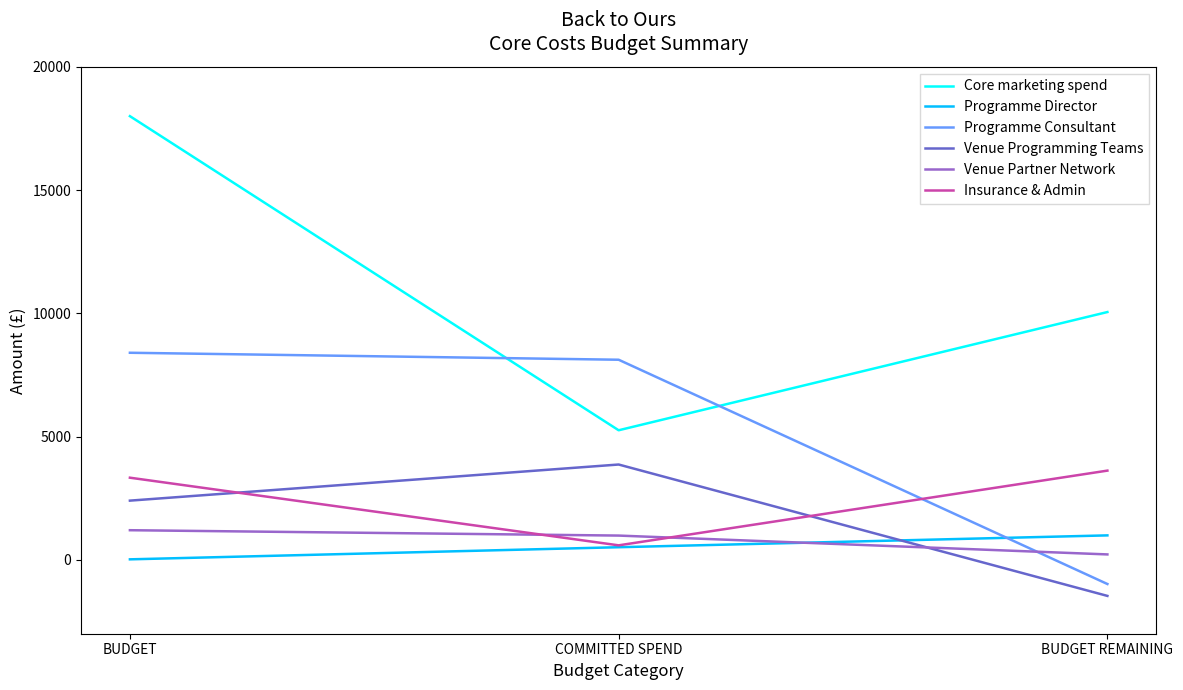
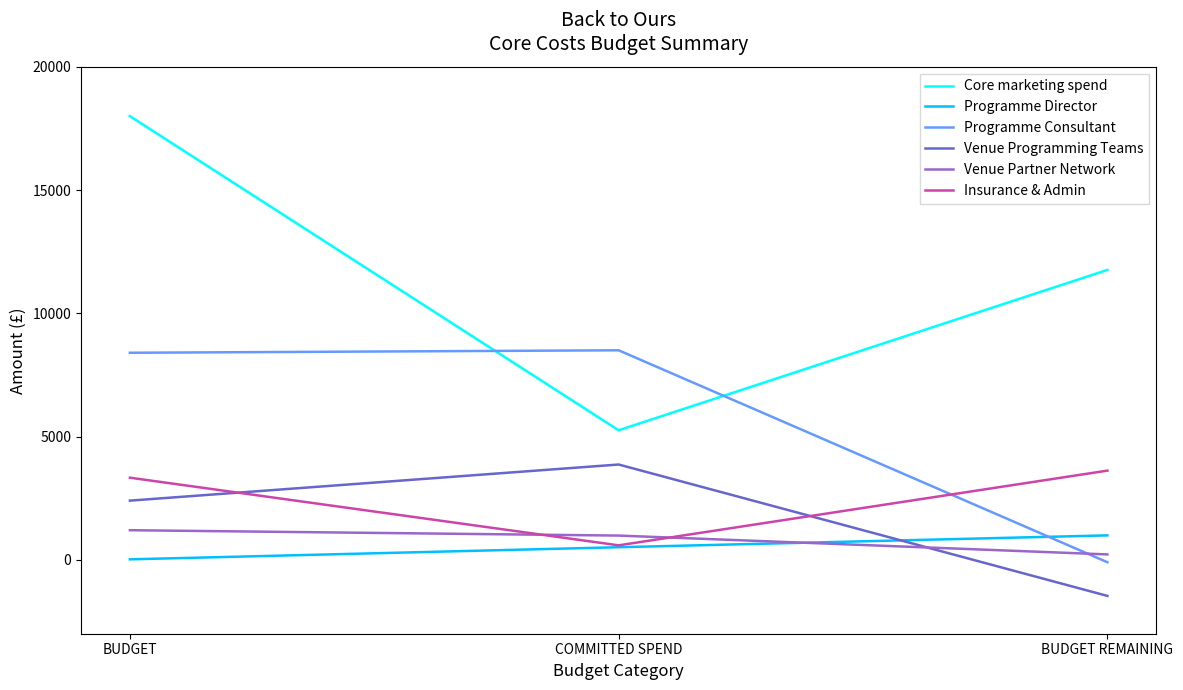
Programme Consultant, COMMITTED SPEND: 8100 -> 8500
Core marketing spend, BUDGET REMAINING: 10100 -> 11800
Programme Consultant, BUDGET REMAINING: -1000 -> -100
